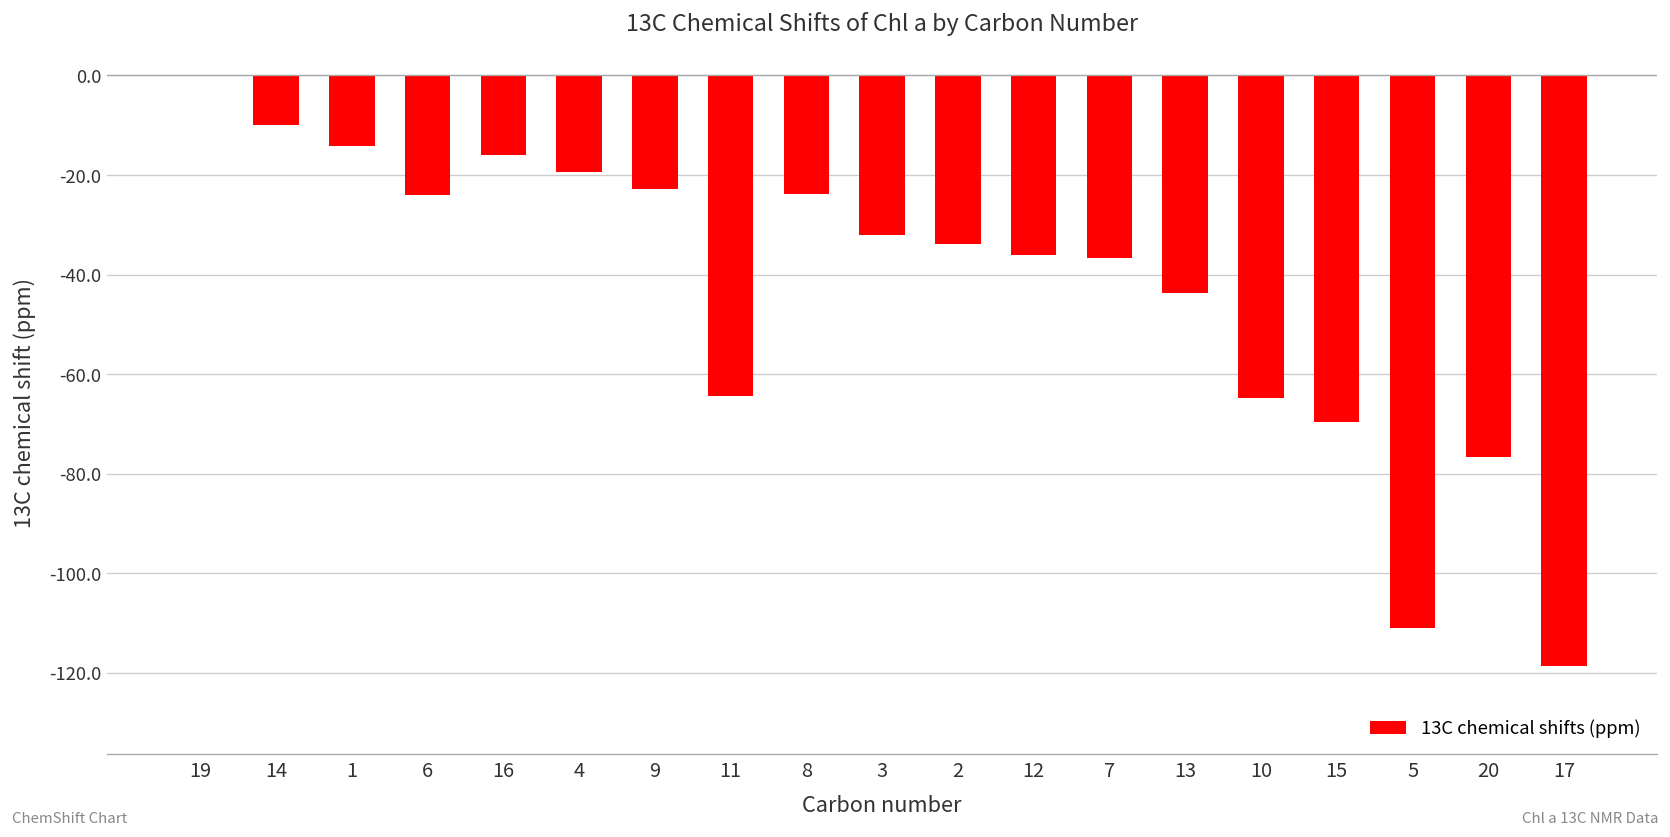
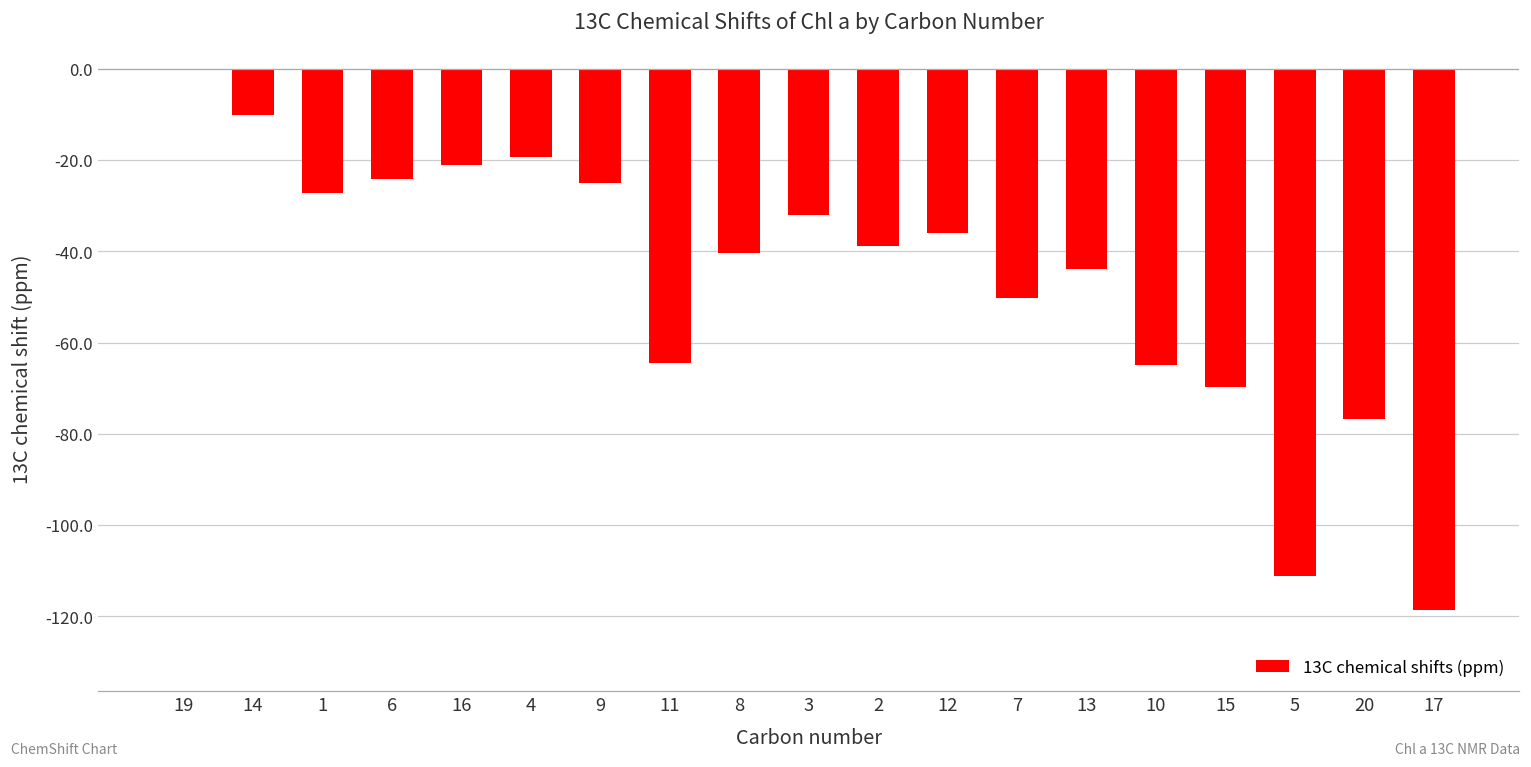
1: -14 -> -27
16: -16 -> -21
9: -23 -> -25
8: -24 -> -40
2: -34 -> -39
7: -37 -> -50
